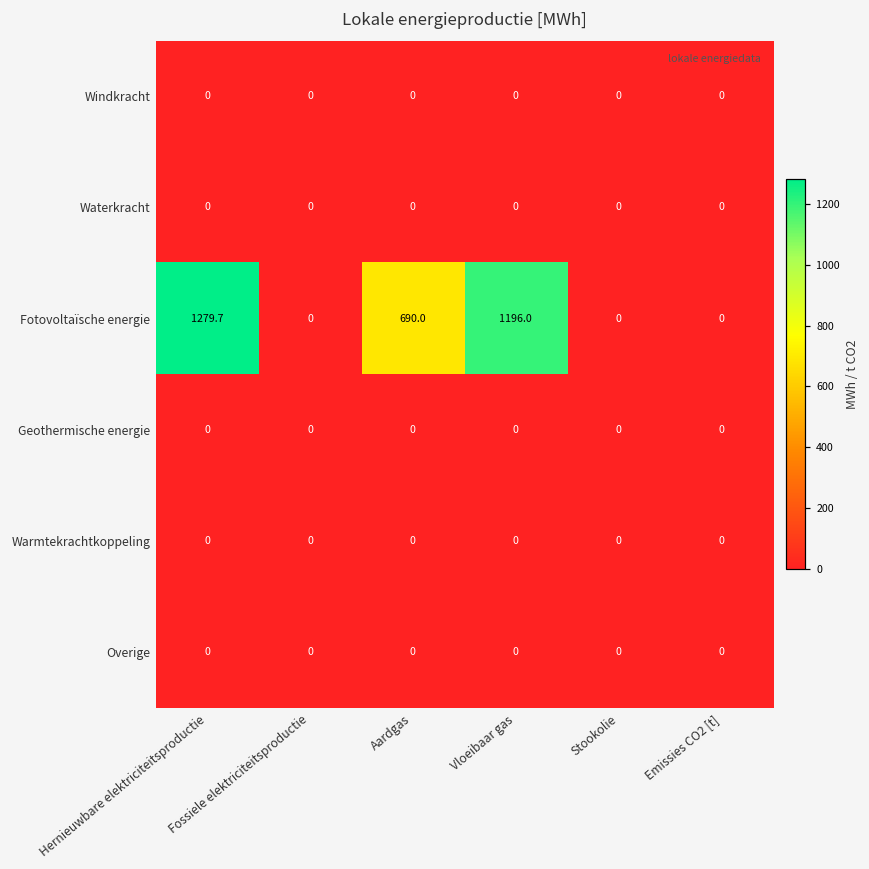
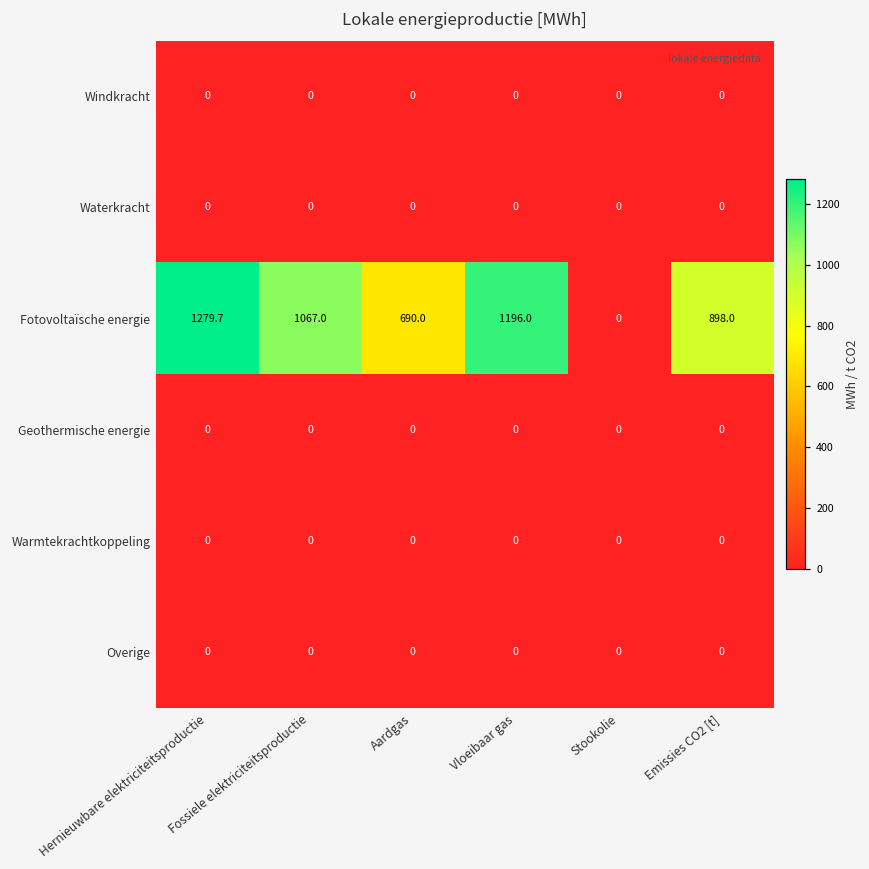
Fotovoltaïsche energie, Fossiele elektriciteitsproductie: 0 -> 1067.0
Fotovoltaïsche energie, Emissies CO2 [t]: 0 -> 898.0
